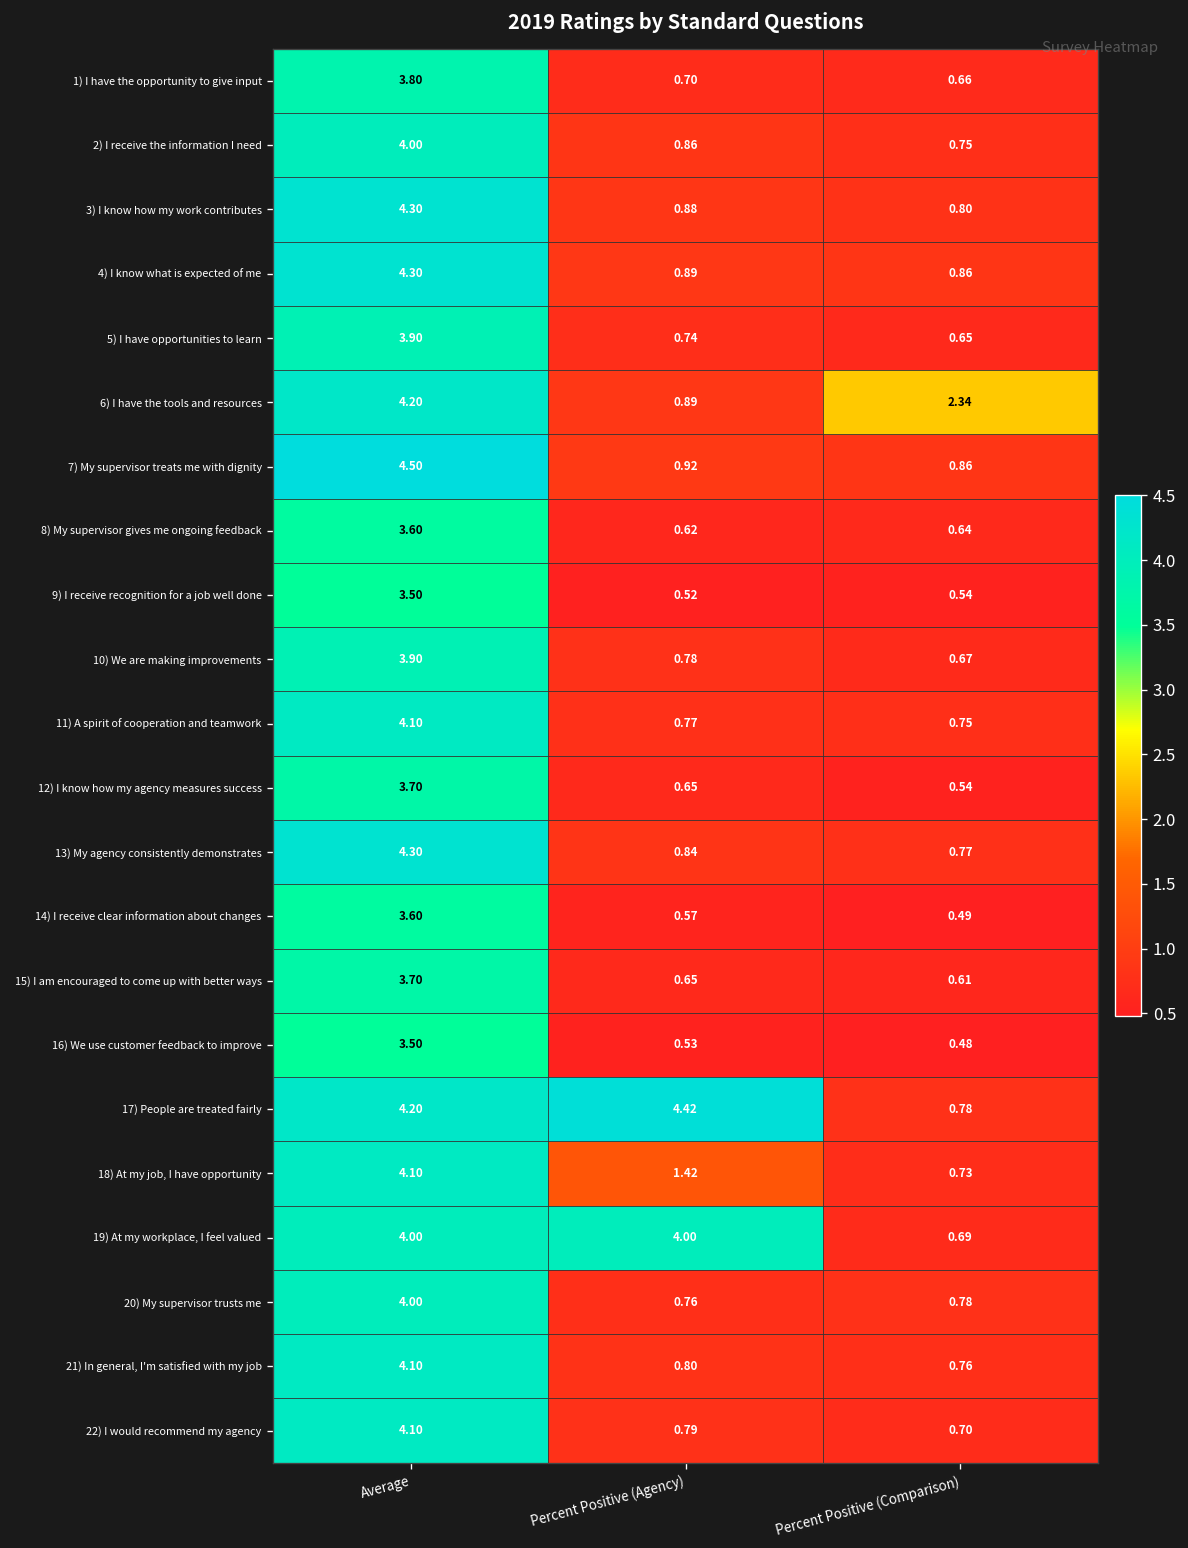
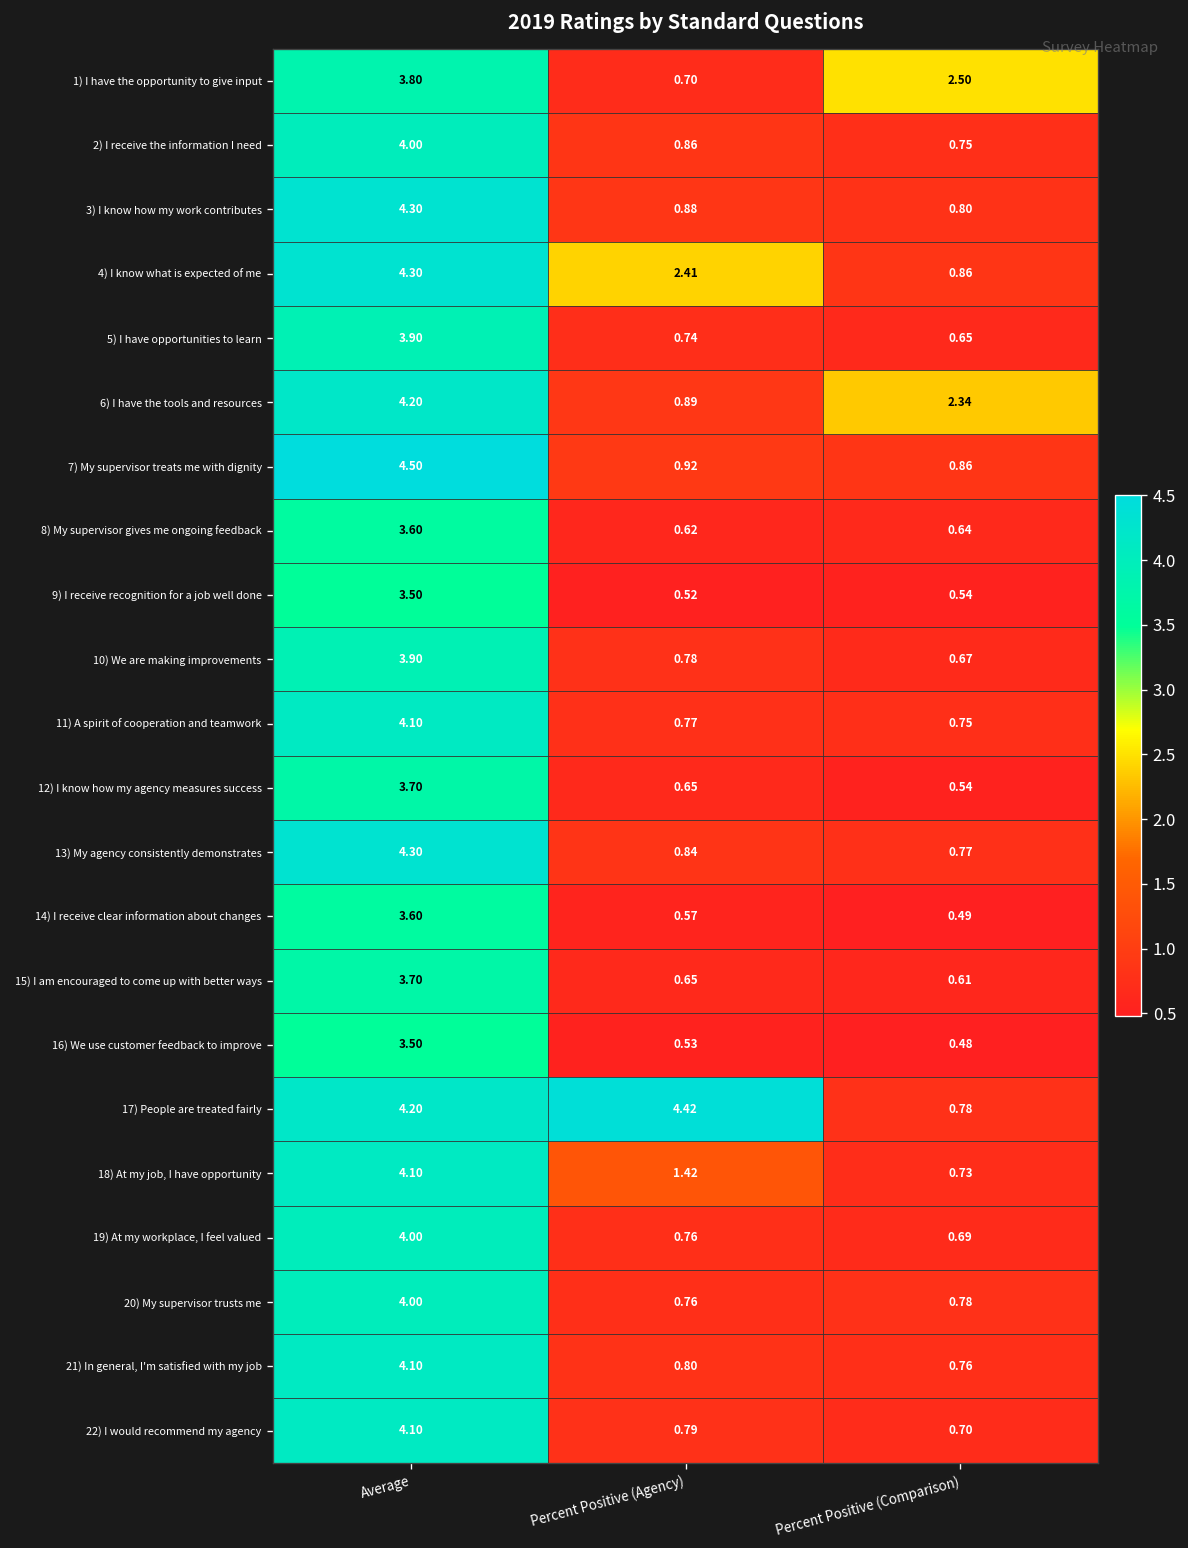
1) I have the opportunity to give input, Percent Positive (Comparison): 0.66 -> 2.50
4) I know what is expected of me, Percent Positive (Agency): 0.89 -> 2.41
19) At my workplace, I feel valued, Percent Positive (Agency): 4.00 -> 0.76
